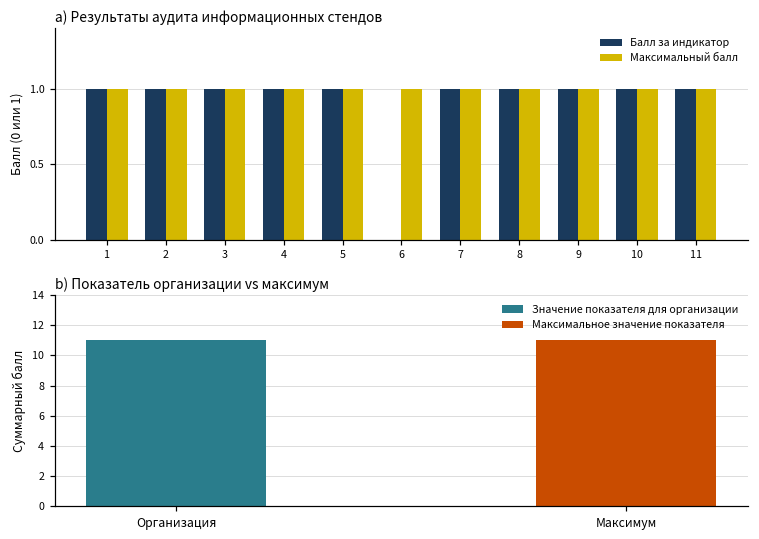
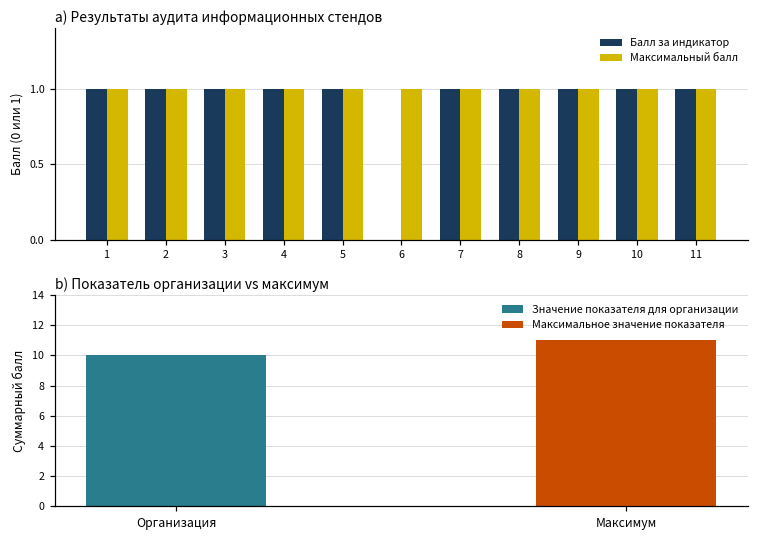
b) Показатель организации vs максимум, Организация: 11 -> 10
